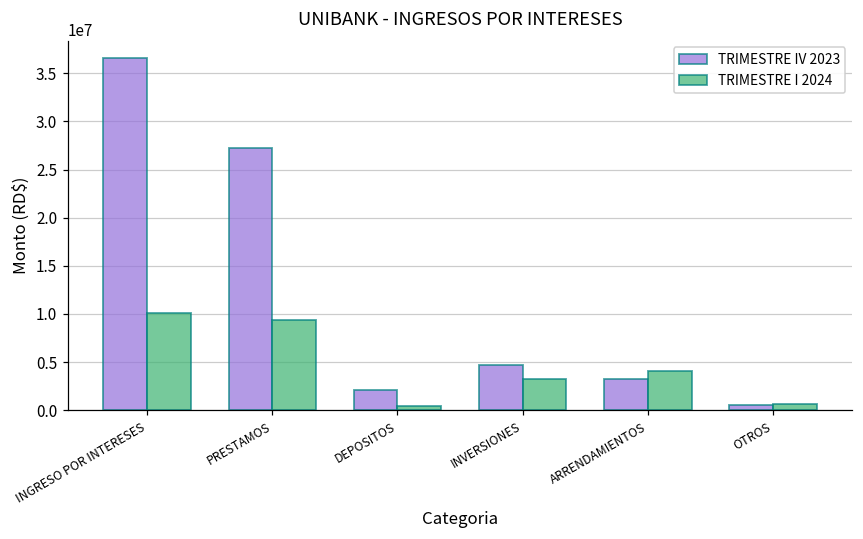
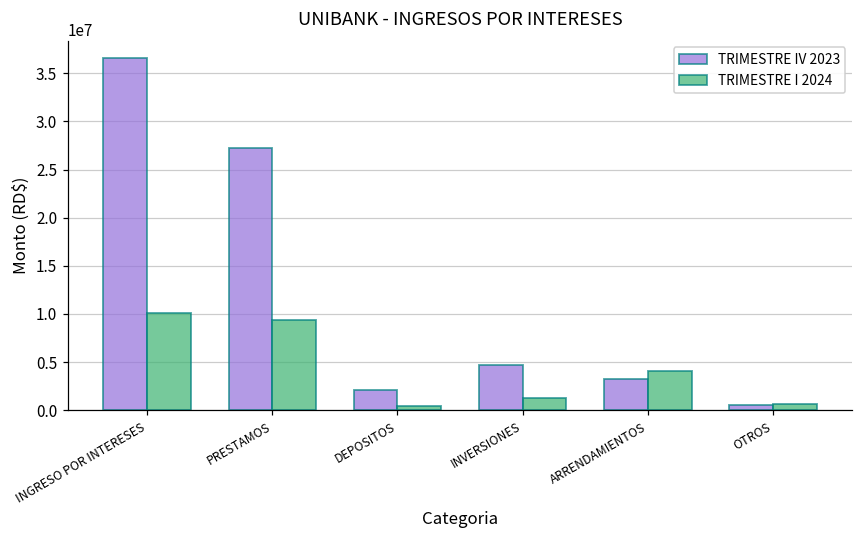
TRIMESTRE I 2024, INVERSIONES: 3000000 -> 1000000
